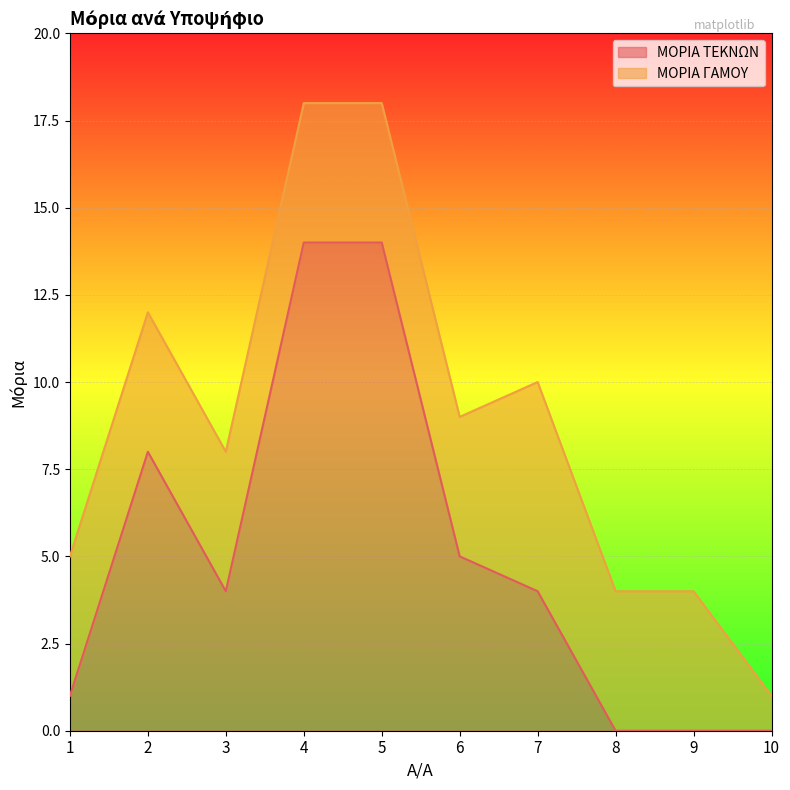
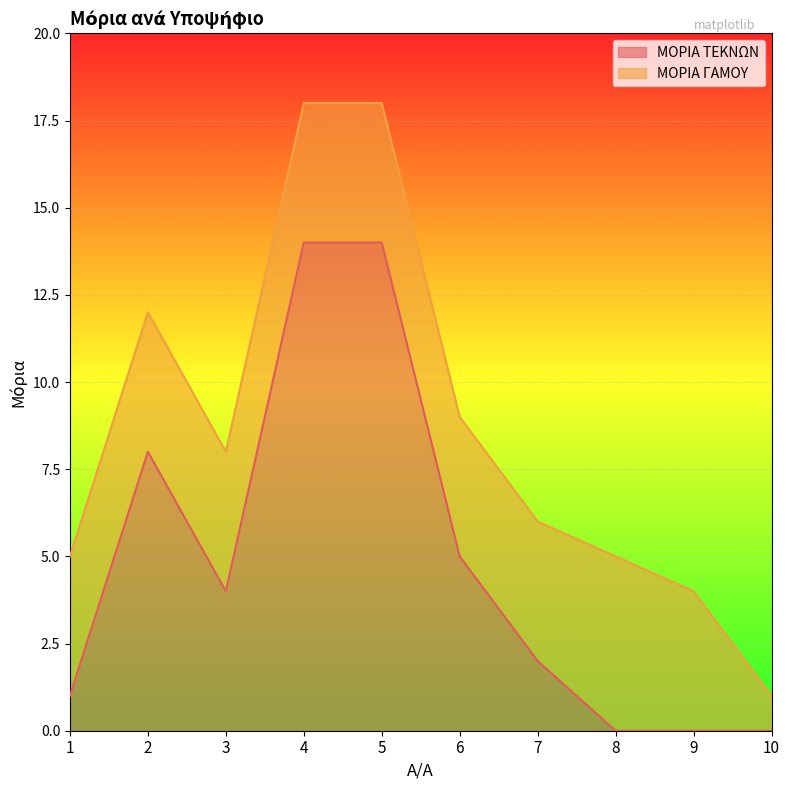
ΜΟΡΙΑ ΤΕΚΝΩΝ, 7: 4 -> 2
ΜΟΡΙΑ ΓΑΜΟΥ, 7: 6 -> 4
ΜΟΡΙΑ ΓΑΜΟΥ, 8: 4 -> 5
